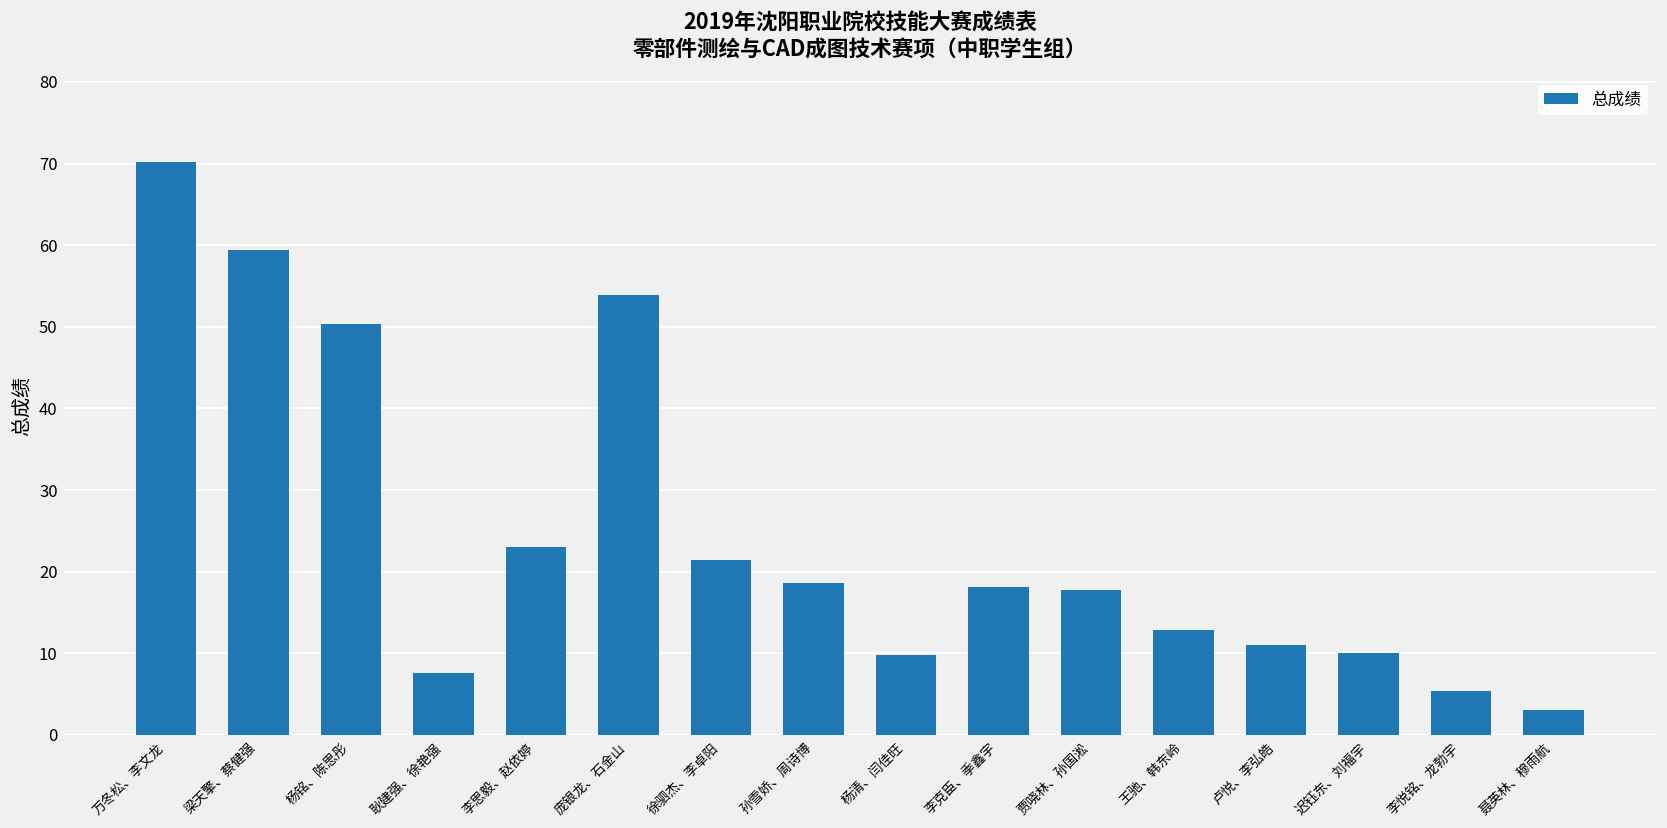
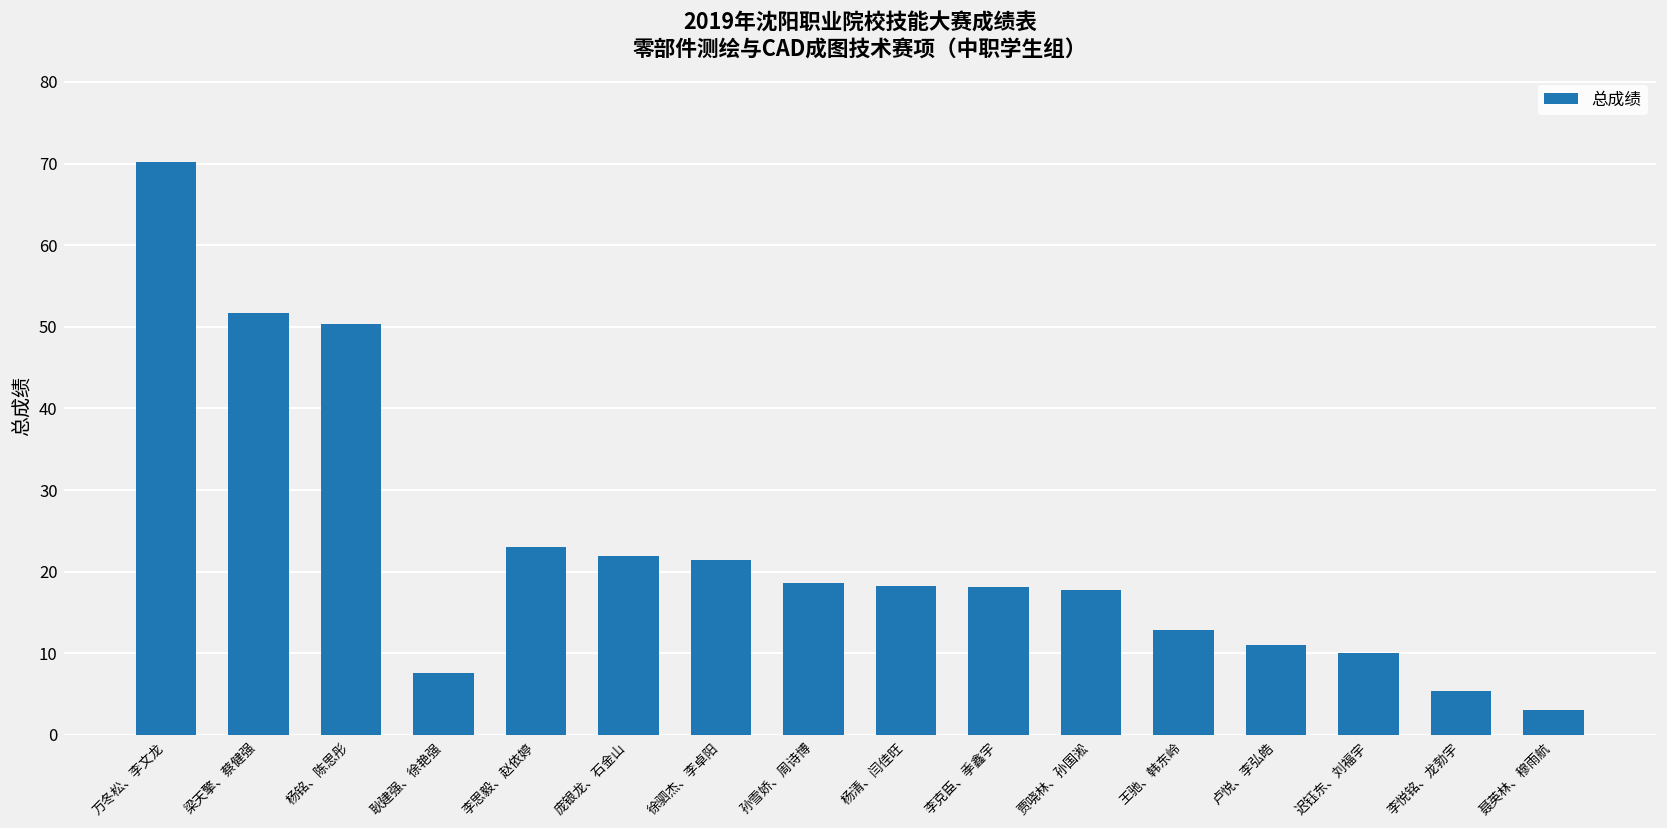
梁天擎、蔡健强: 59 -> 52
庞银龙、石金山: 54 -> 22
杨清、闫佳旺: 10 -> 18
